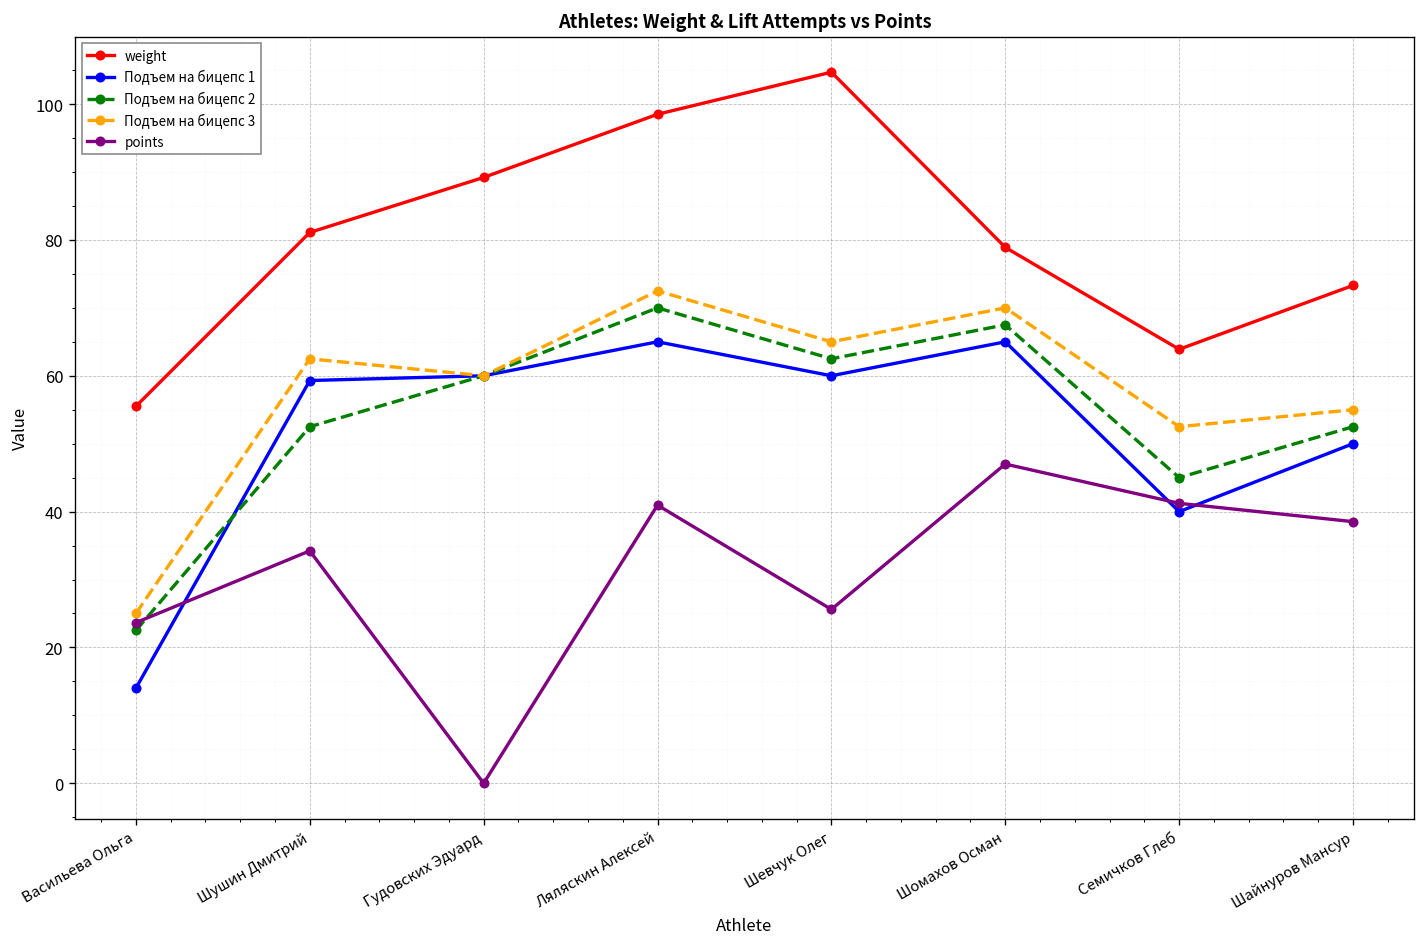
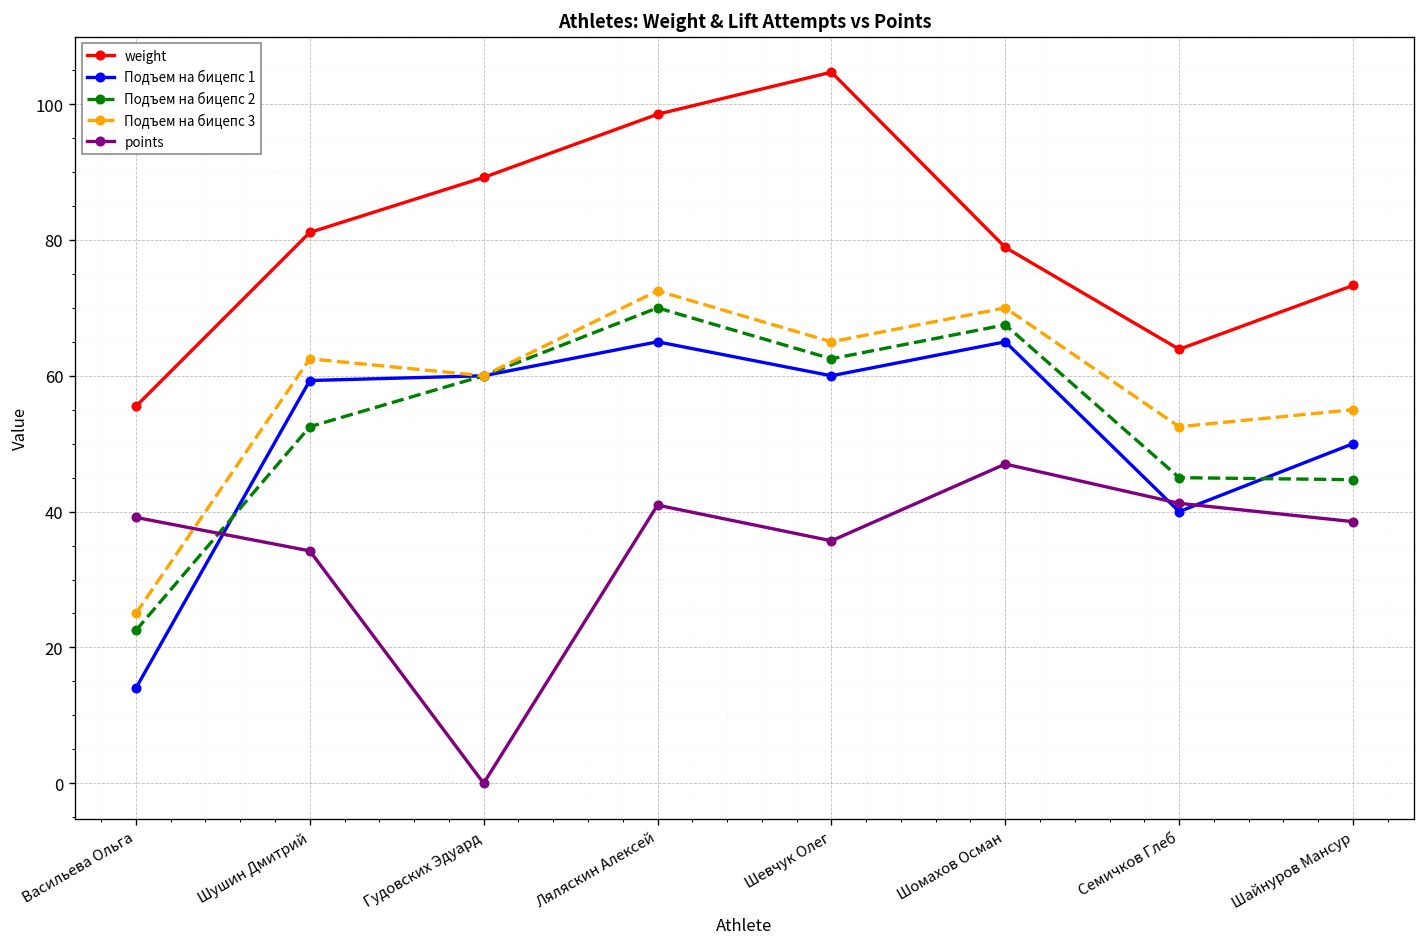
points, Васильева Ольга: 24 -> 39
points, Шевчук Олег: 26 -> 36
Подъем на бицепс 2, Шайнуров Мансур: 53 -> 45
